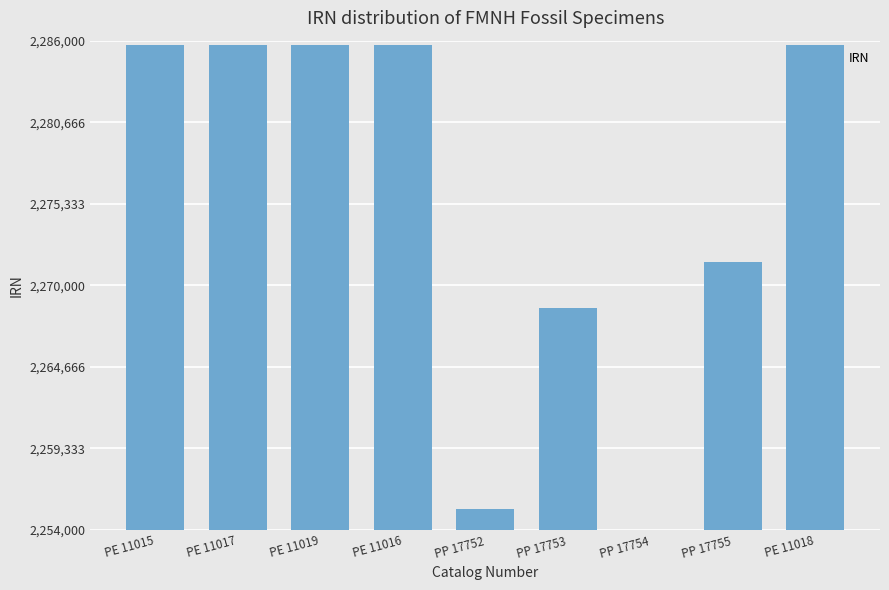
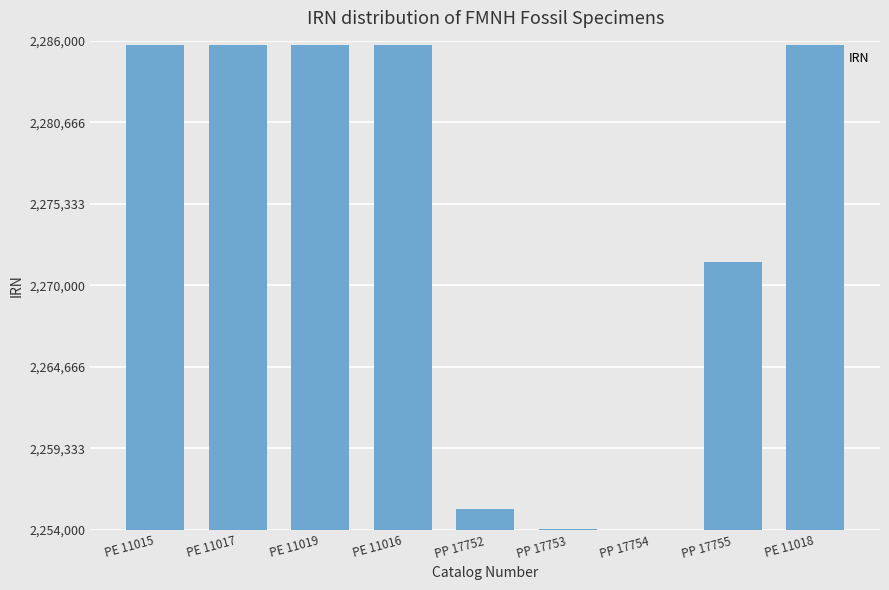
PP 17753: 2,268,500 -> 2,254,000
